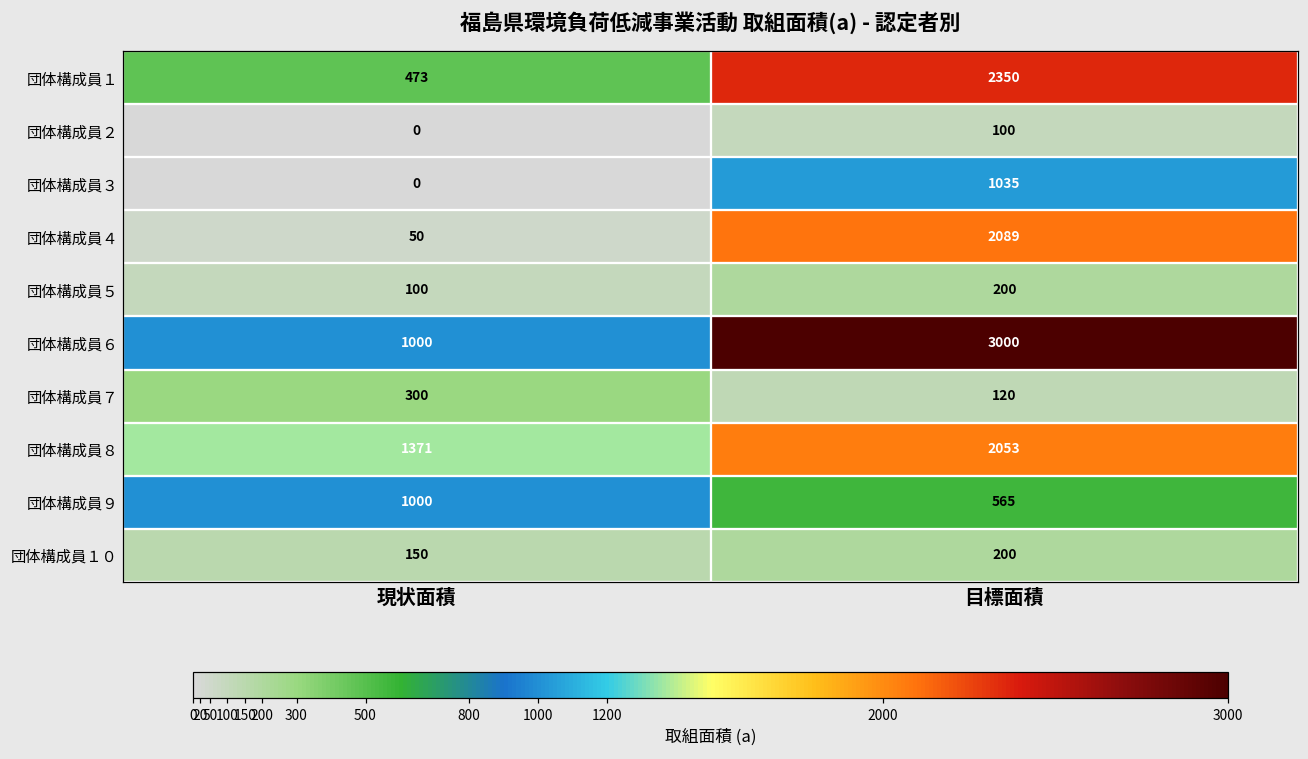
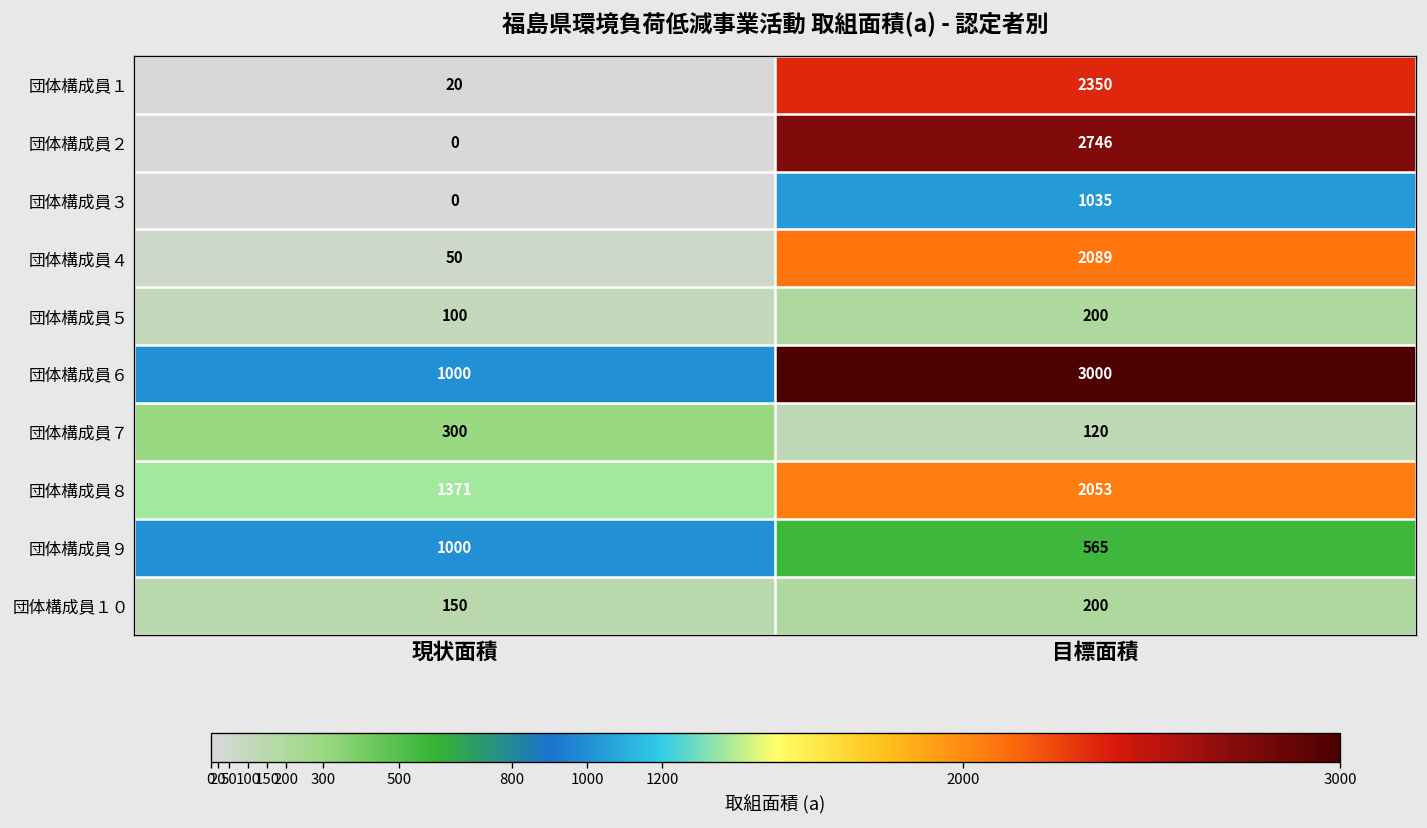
団体構成員１, 現状面積: 473 -> 20
団体構成員２, 目標面積: 100 -> 2746
